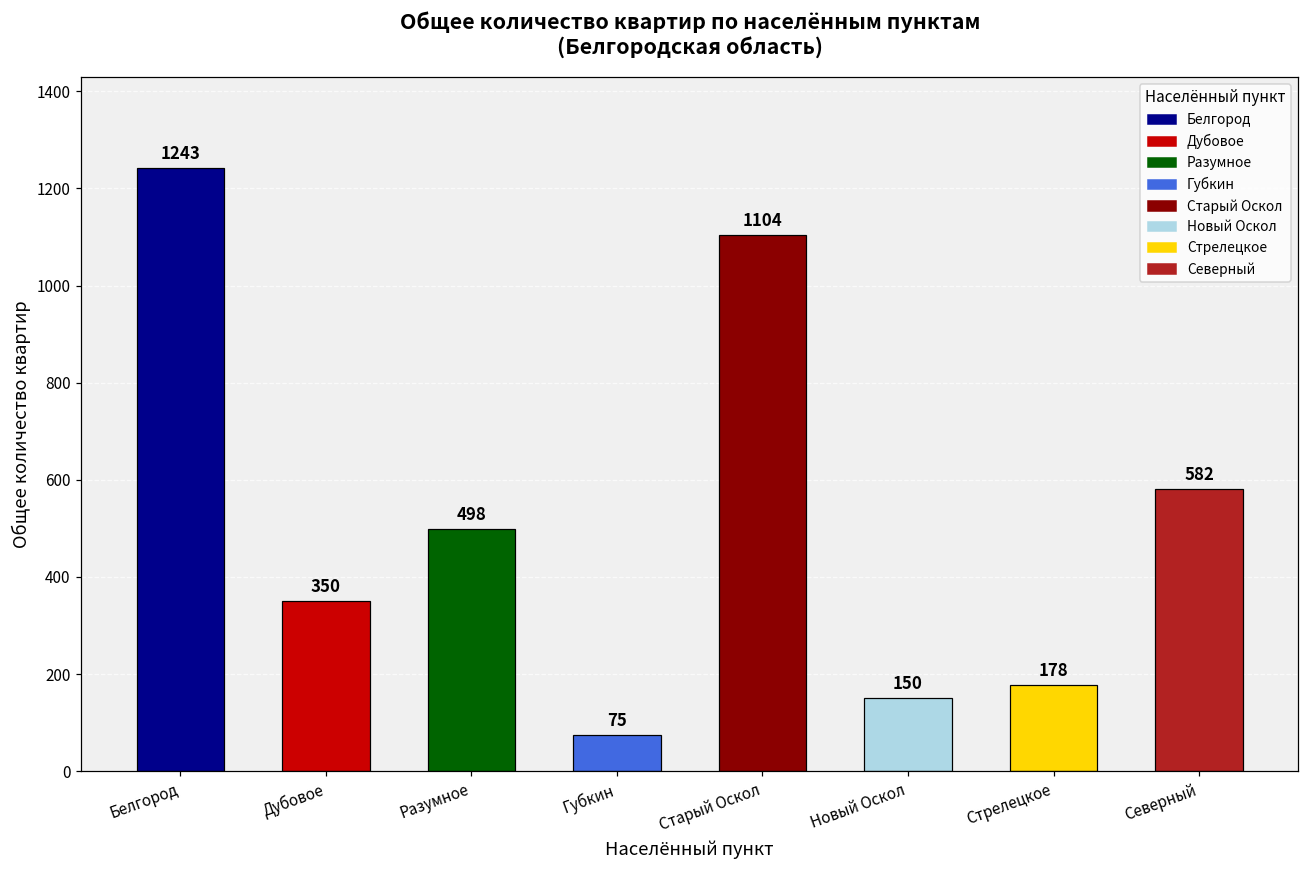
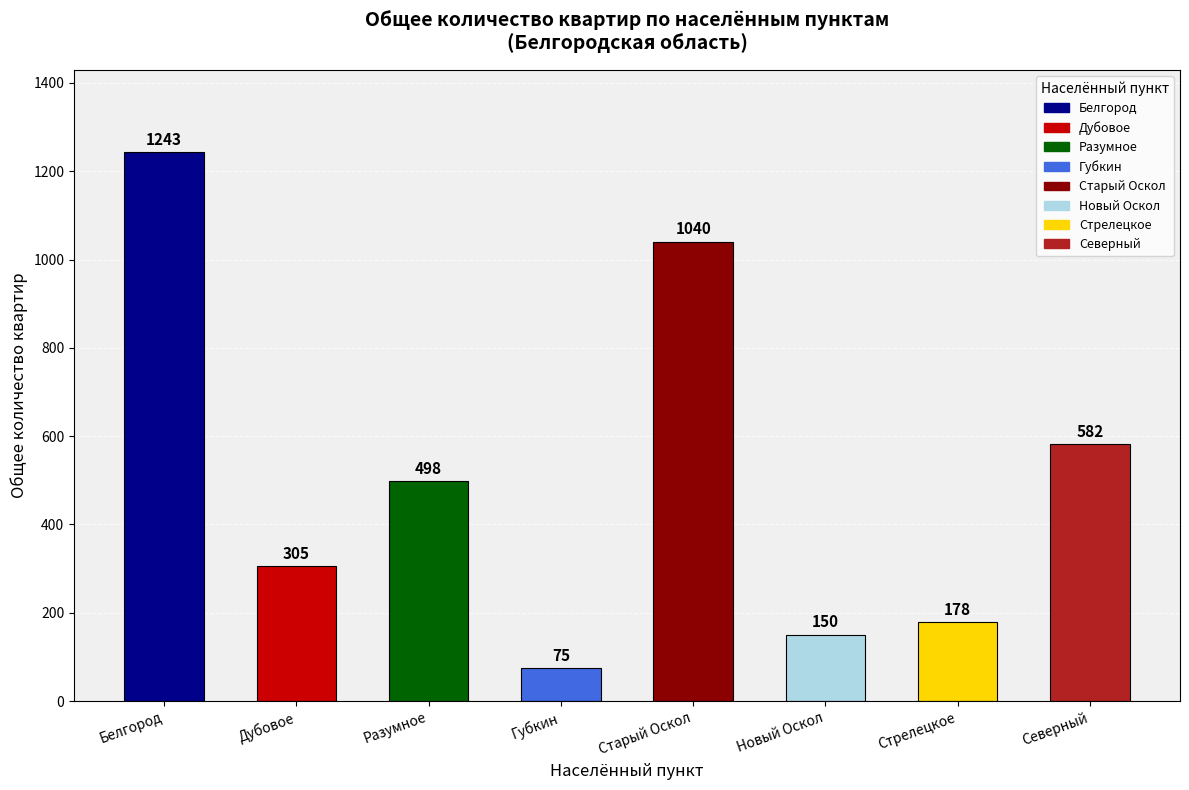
Дубовое: 350 -> 305
Старый Оскол: 1104 -> 1040
